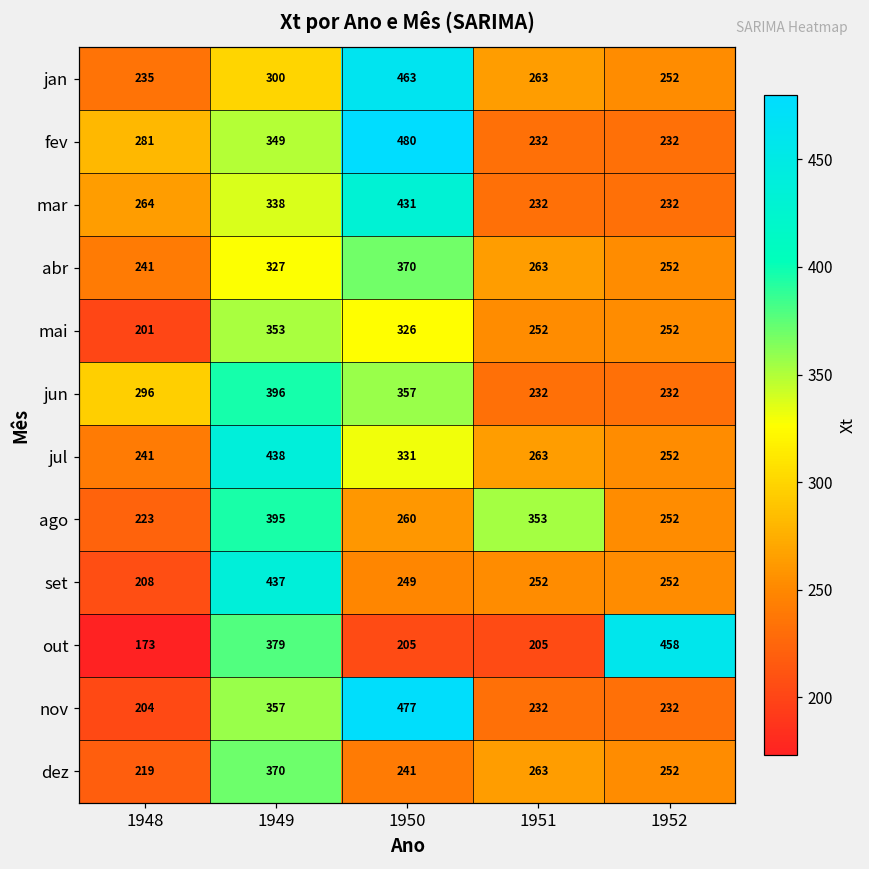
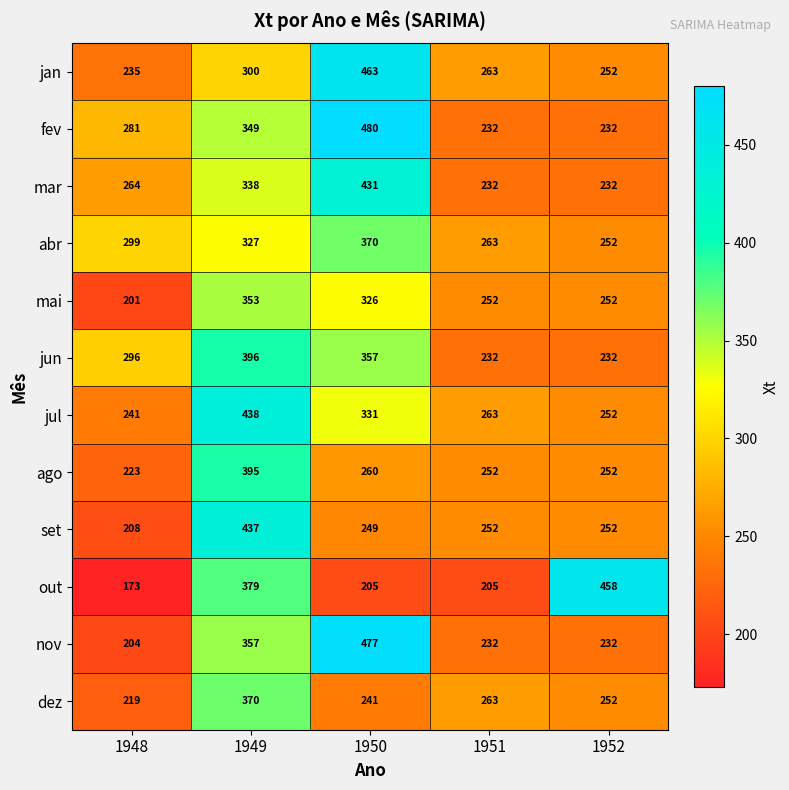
abr, 1948: 241 -> 299
ago, 1951: 353 -> 252
